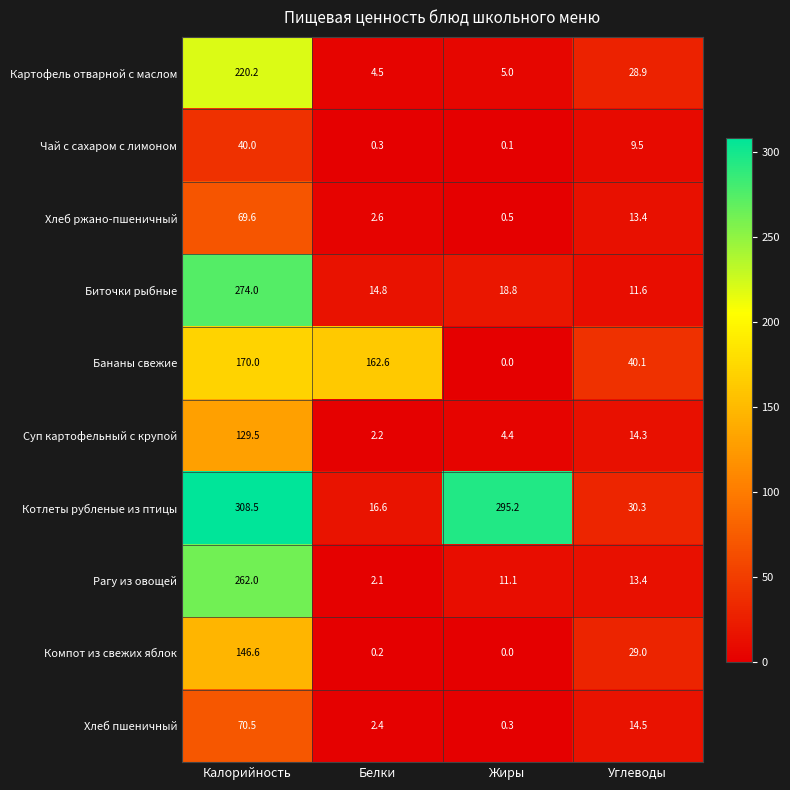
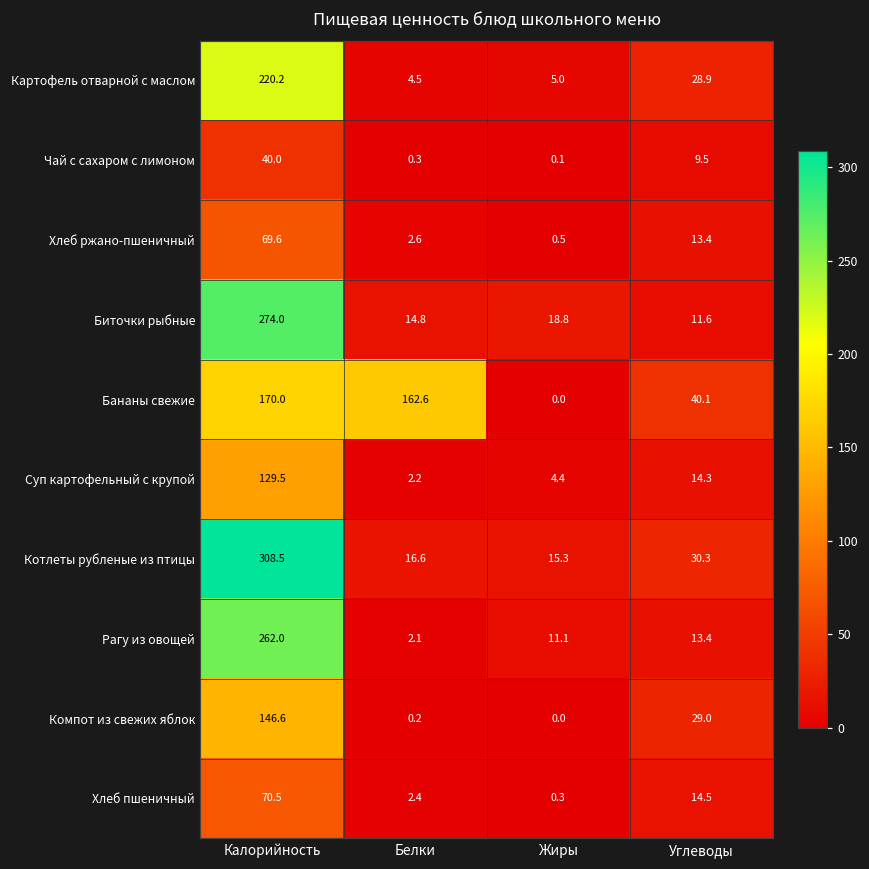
Котлеты рубленые из птицы, Жиры: 295.2 -> 15.3
